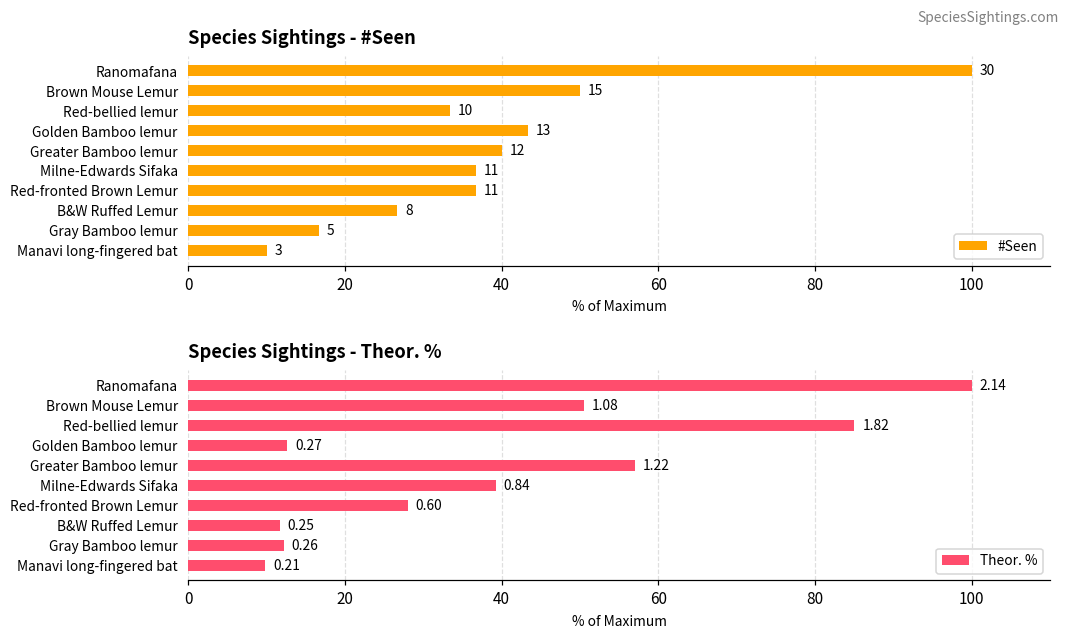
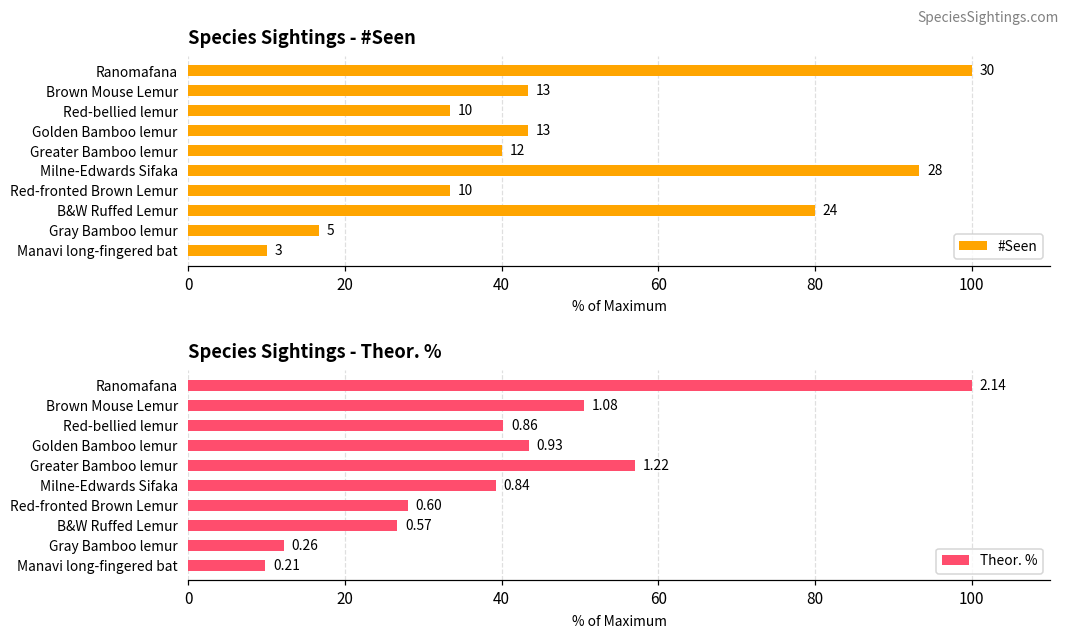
Species Sightings - #Seen, Brown Mouse Lemur: 15 -> 13
Species Sightings - #Seen, Milne-Edwards Sifaka: 11 -> 28
Species Sightings - #Seen, Red-fronted Brown Lemur: 11 -> 10
Species Sightings - #Seen, B&W Ruffed Lemur: 8 -> 24
Species Sightings - Theor. %, Red-bellied lemur: 1.82 -> 0.86
Species Sightings - Theor. %, Golden Bamboo lemur: 0.27 -> 0.93
Species Sightings - Theor. %, B&W Ruffed Lemur: 0.25 -> 0.57
